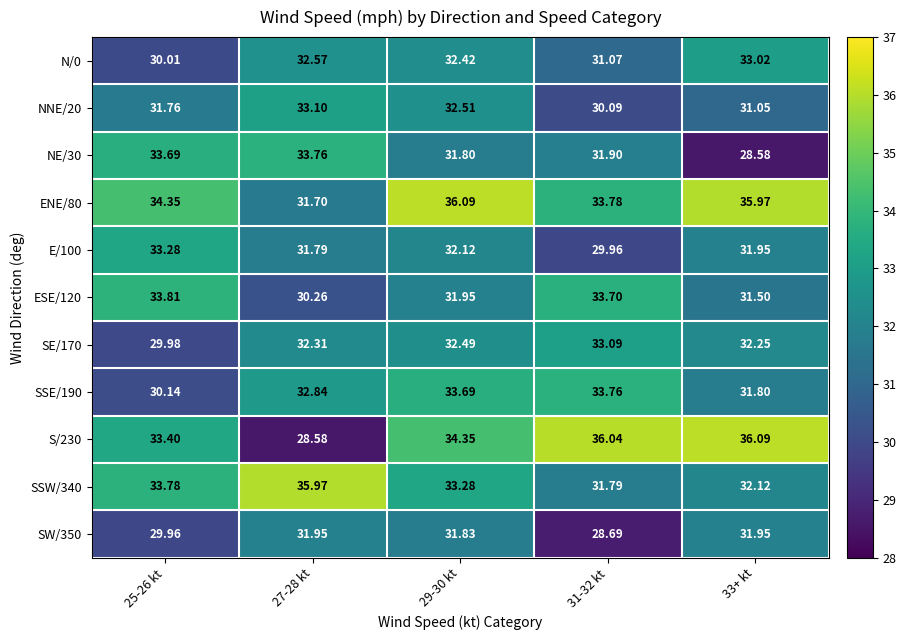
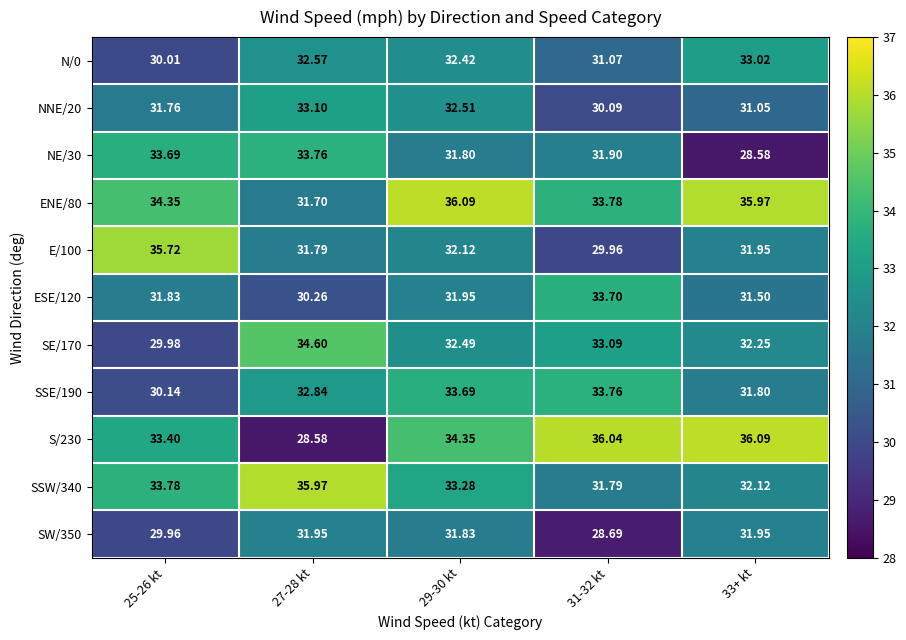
E/100, 25-26 kt: 33.28 -> 35.72
ESE/120, 25-26 kt: 33.81 -> 31.83
SE/170, 27-28 kt: 32.31 -> 34.60
